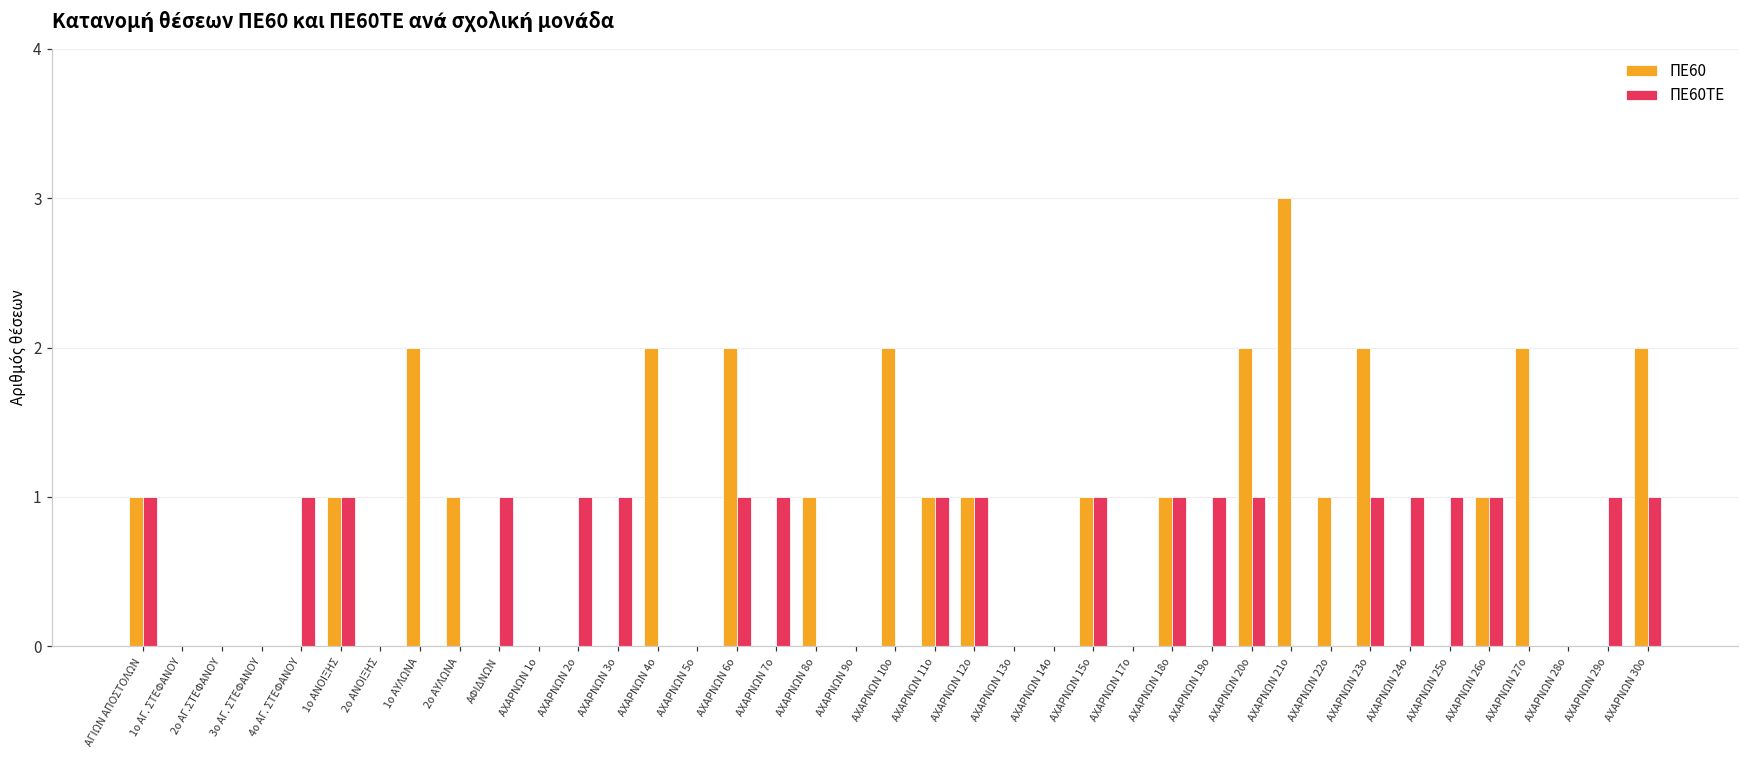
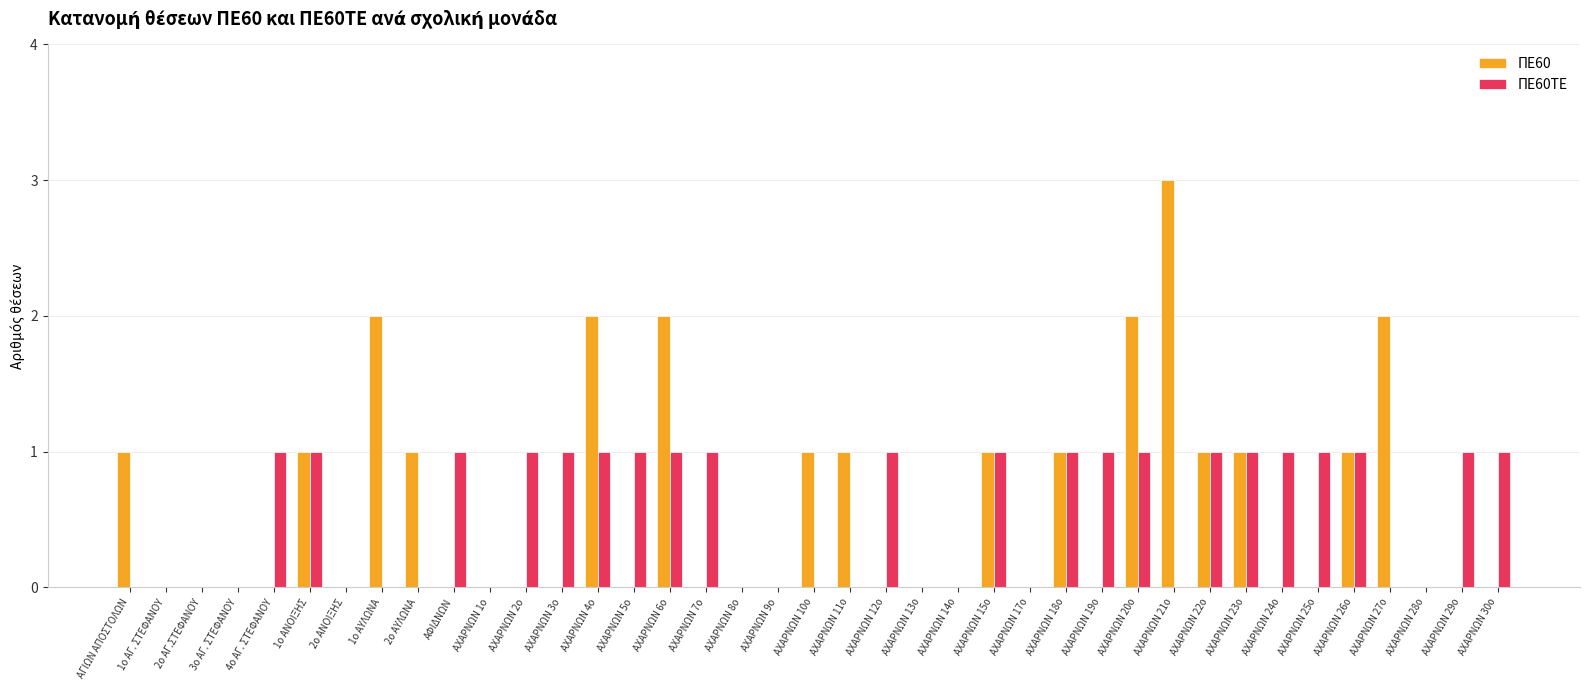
ΠΕ60ΤΕ, ΑΓΙΩΝ ΑΠΟΣΤΟΛΩΝ: 1 -> 0
ΠΕ60ΤΕ, ΑΧΑΡΝΩΝ 4ο: 0 -> 1
ΠΕ60ΤΕ, ΑΧΑΡΝΩΝ 5ο: 0 -> 1
ΠΕ60, ΑΧΑΡΝΩΝ 8ο: 1 -> 0
ΠΕ60, ΑΧΑΡΝΩΝ 10ο: 2 -> 1
ΠΕ60ΤΕ, ΑΧΑΡΝΩΝ 11ο: 1 -> 0
ΠΕ60, ΑΧΑΡΝΩΝ 12ο: 1 -> 0
ΠΕ60ΤΕ, ΑΧΑΡΝΩΝ 22ο: 0 -> 1
ΠΕ60, ΑΧΑΡΝΩΝ 23ο: 2 -> 1
ΠΕ60, ΑΧΑΡΝΩΝ 30ο: 2 -> 0
